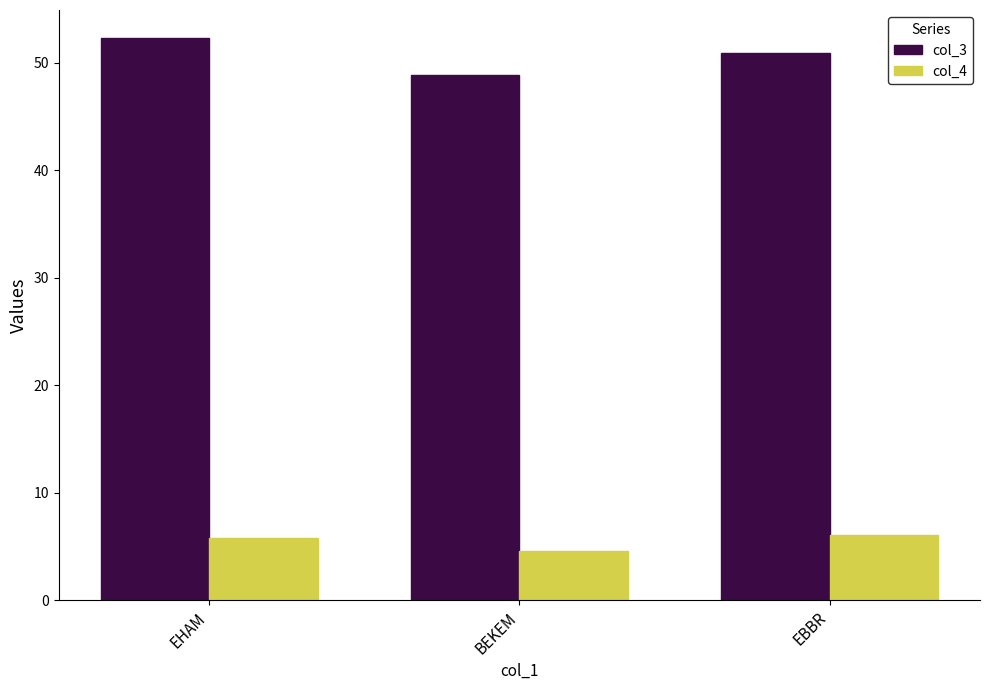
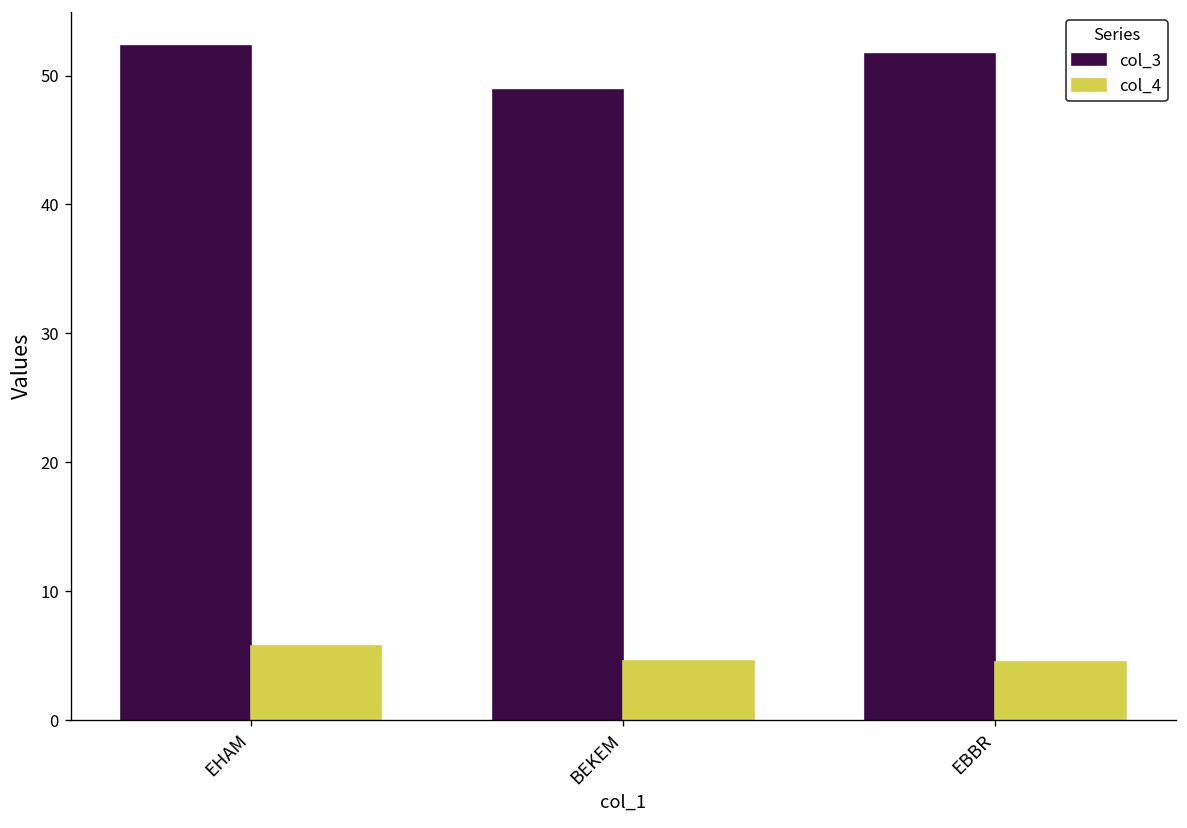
col_3, EBBR: 50.9 -> 51.7
col_4, EBBR: 6.1 -> 4.5
